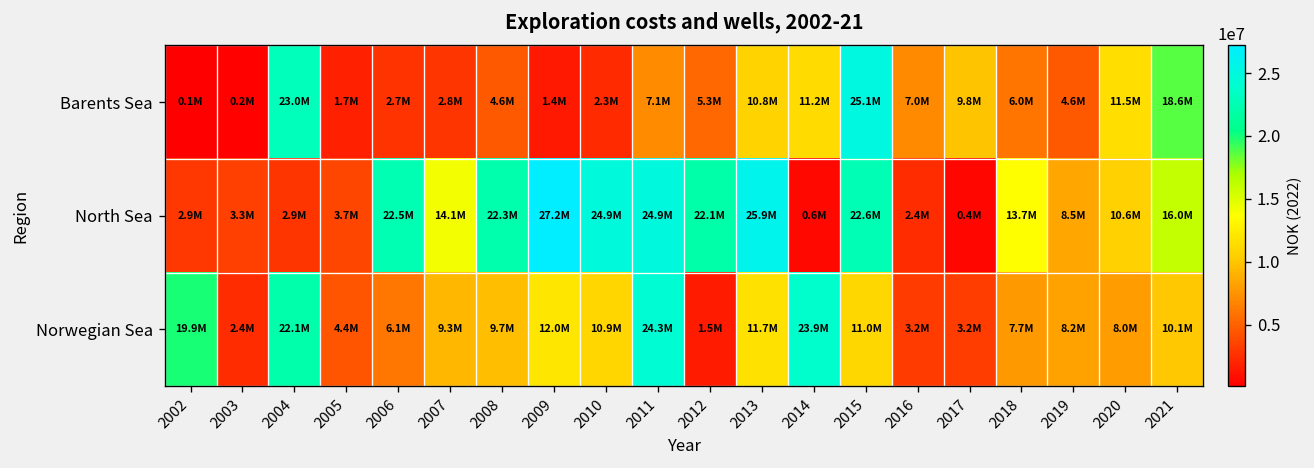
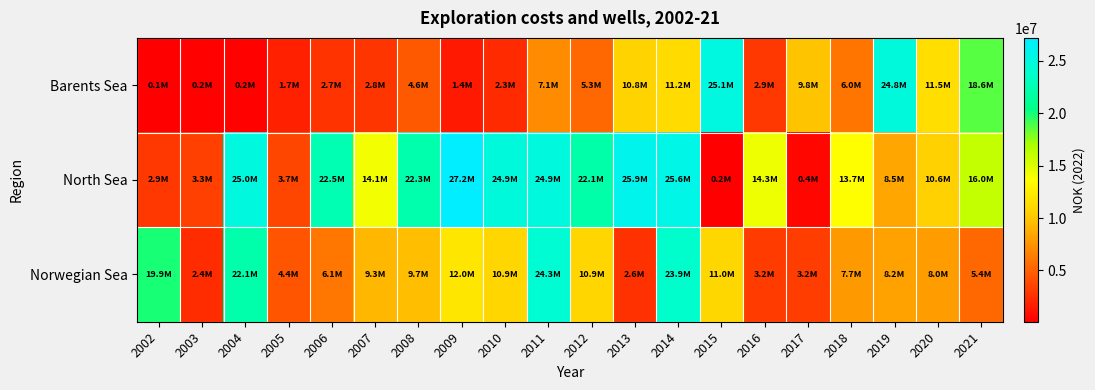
Barents Sea, 2004: 23.0M -> 0.2M
Barents Sea, 2016: 7.0M -> 2.9M
Barents Sea, 2019: 4.6M -> 24.8M
North Sea, 2004: 2.9M -> 25.0M
North Sea, 2014: 0.6M -> 25.6M
North Sea, 2015: 22.6M -> 0.2M
North Sea, 2016: 2.4M -> 14.3M
Norwegian Sea, 2012: 1.5M -> 10.9M
Norwegian Sea, 2013: 11.7M -> 2.6M
Norwegian Sea, 2021: 10.1M -> 5.4M
